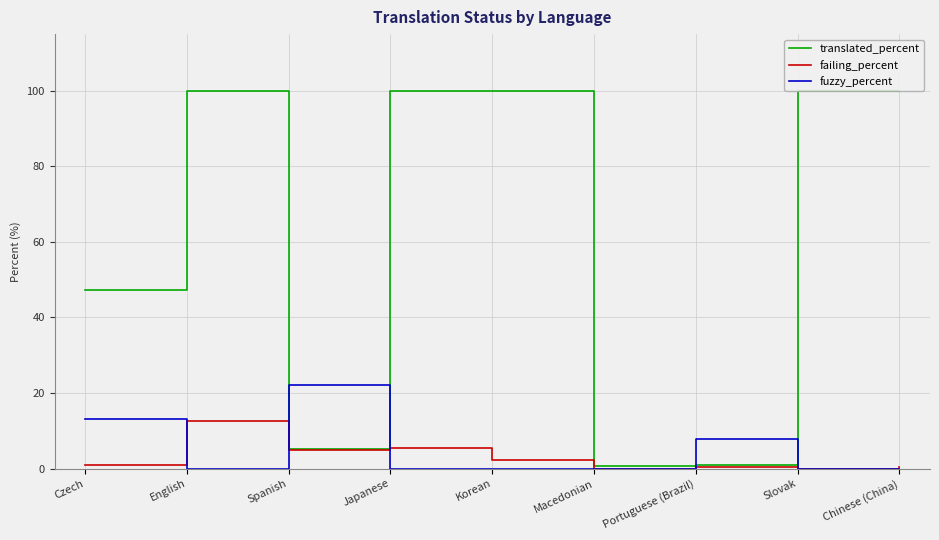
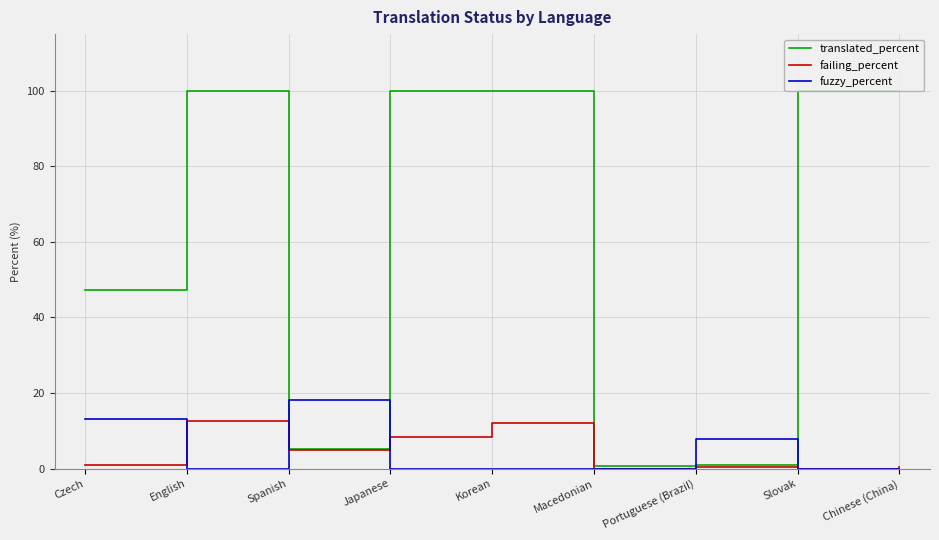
fuzzy_percent, Spanish: 22 -> 18
failing_percent, Japanese: 6 -> 8
failing_percent, Korean: 2 -> 12
